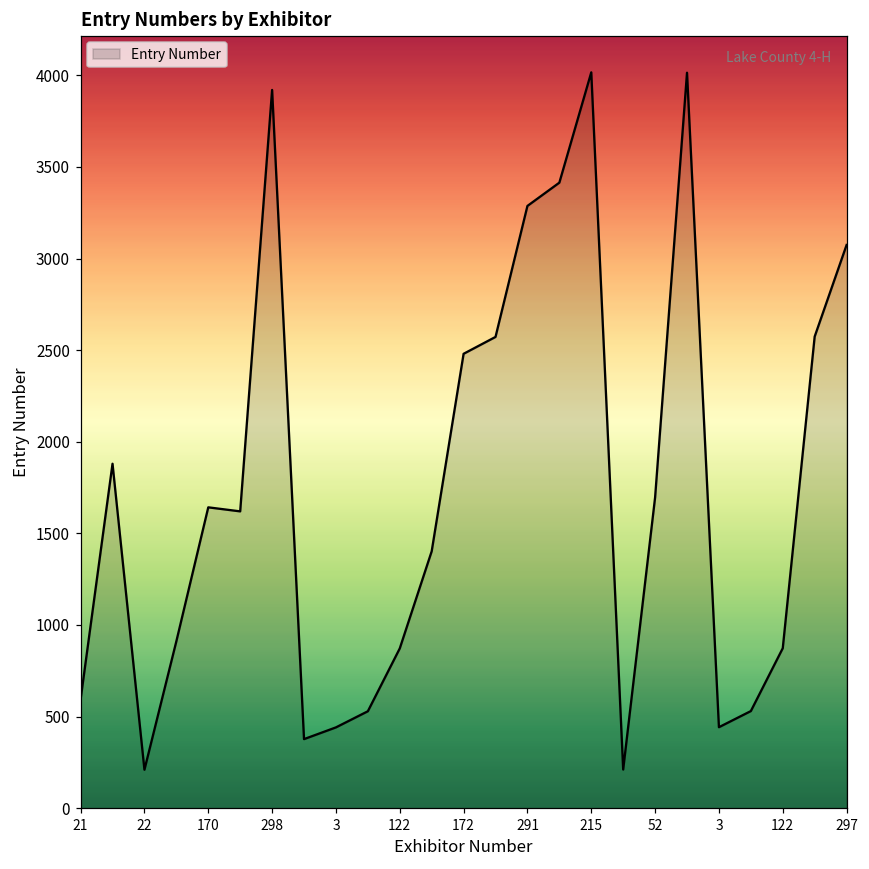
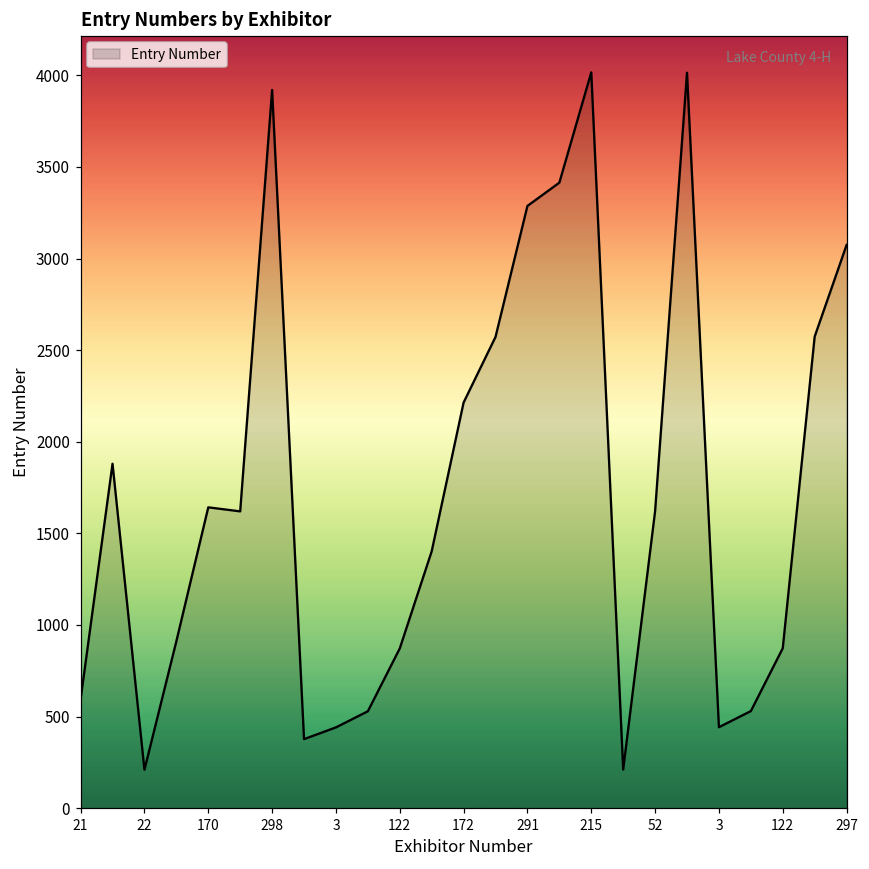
172: 2480 -> 2210
52: 1700 -> 1620
